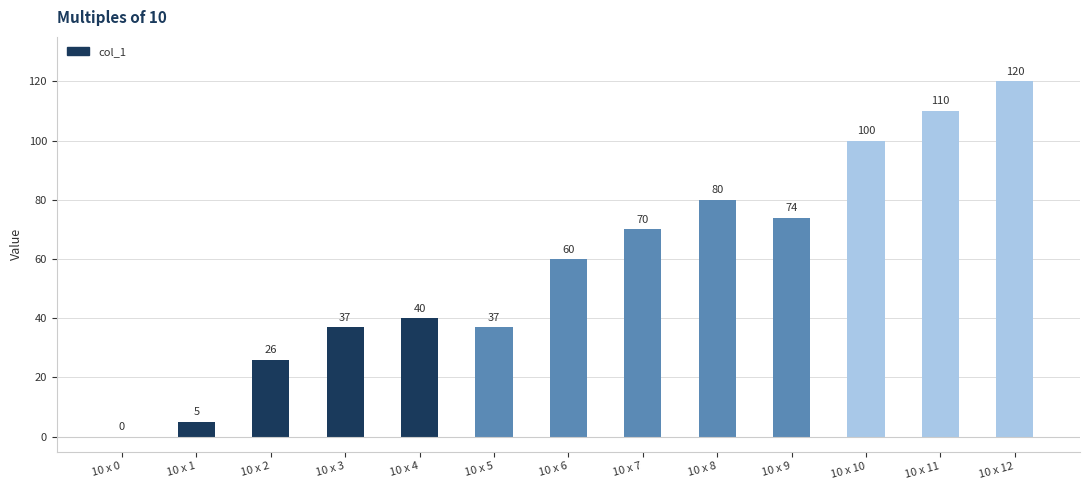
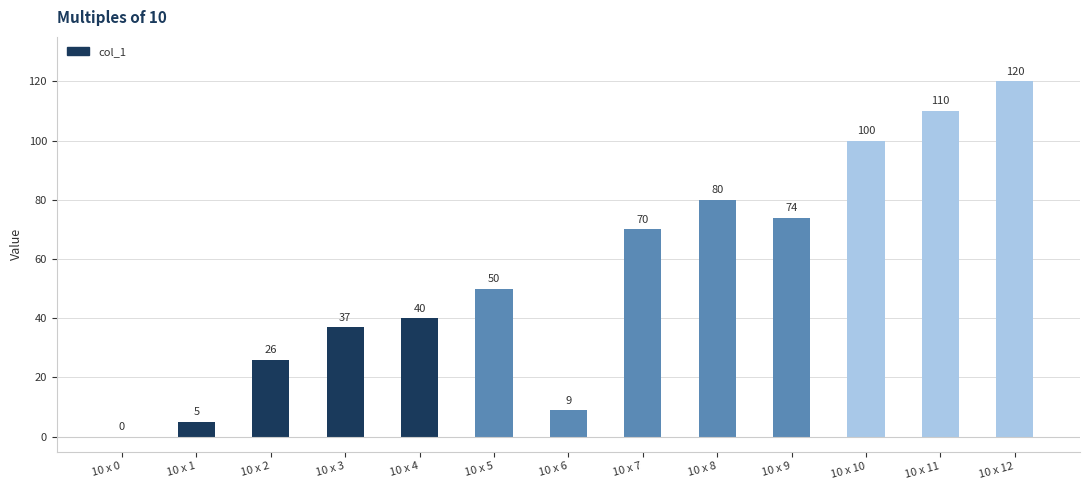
10 x 5: 37 -> 50
10 x 6: 60 -> 9
